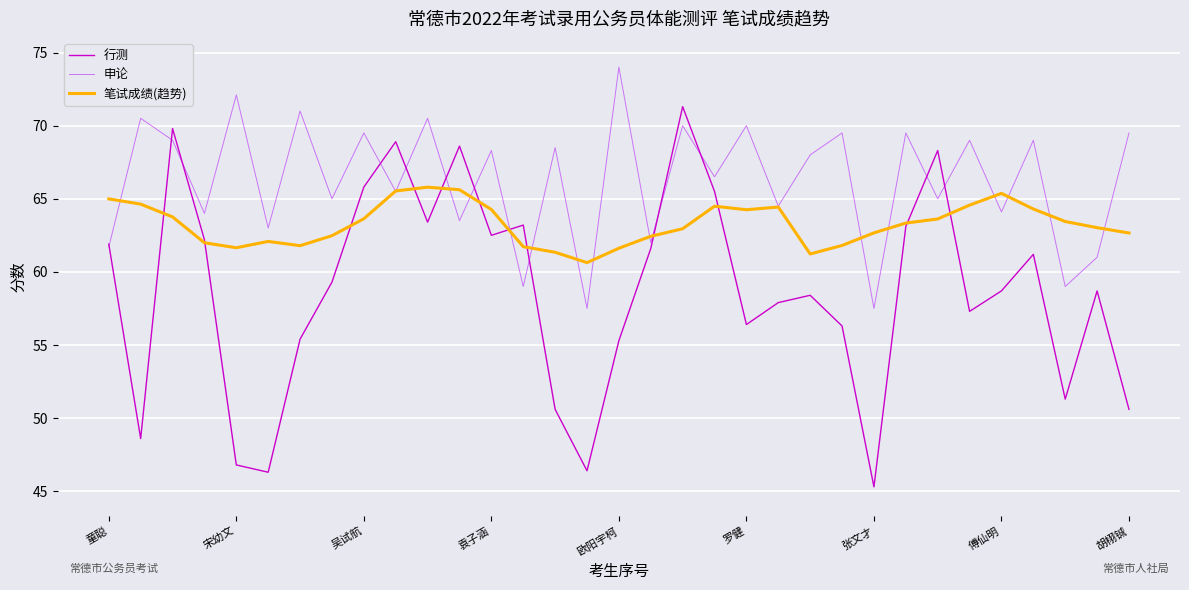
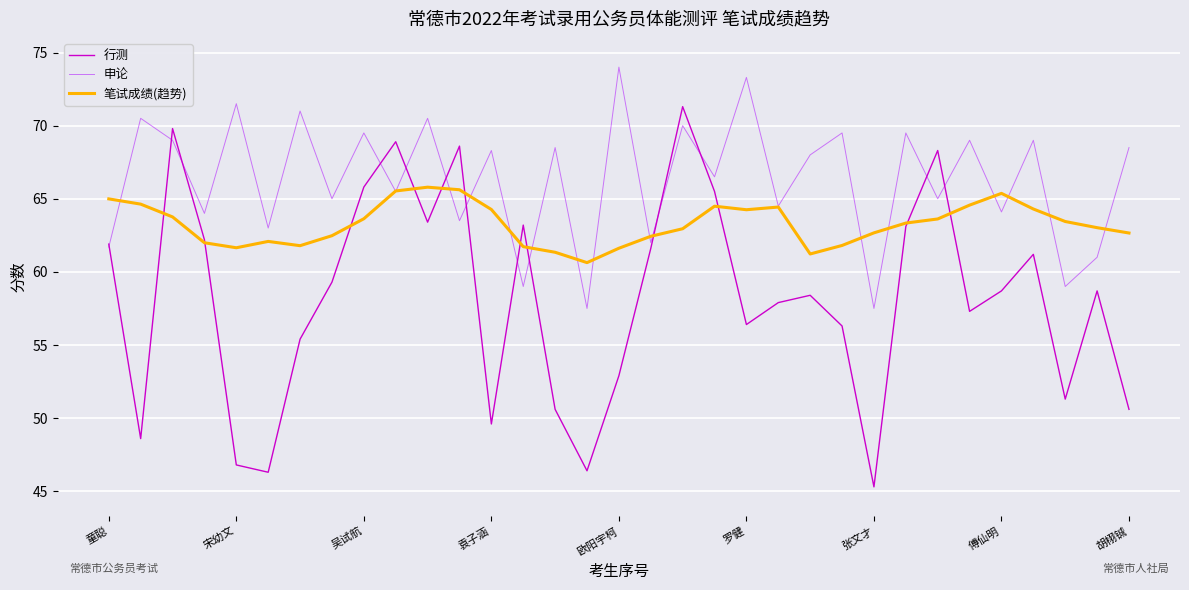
申论, 宋幼文: 72.1 -> 71.5
行测, 袁子涵: 62.5 -> 49.6
行测, 欧阳宇柯: 55.3 -> 52.9
申论, 罗健: 70.0 -> 73.3
申论, 胡栩铖: 69.5 -> 68.5
